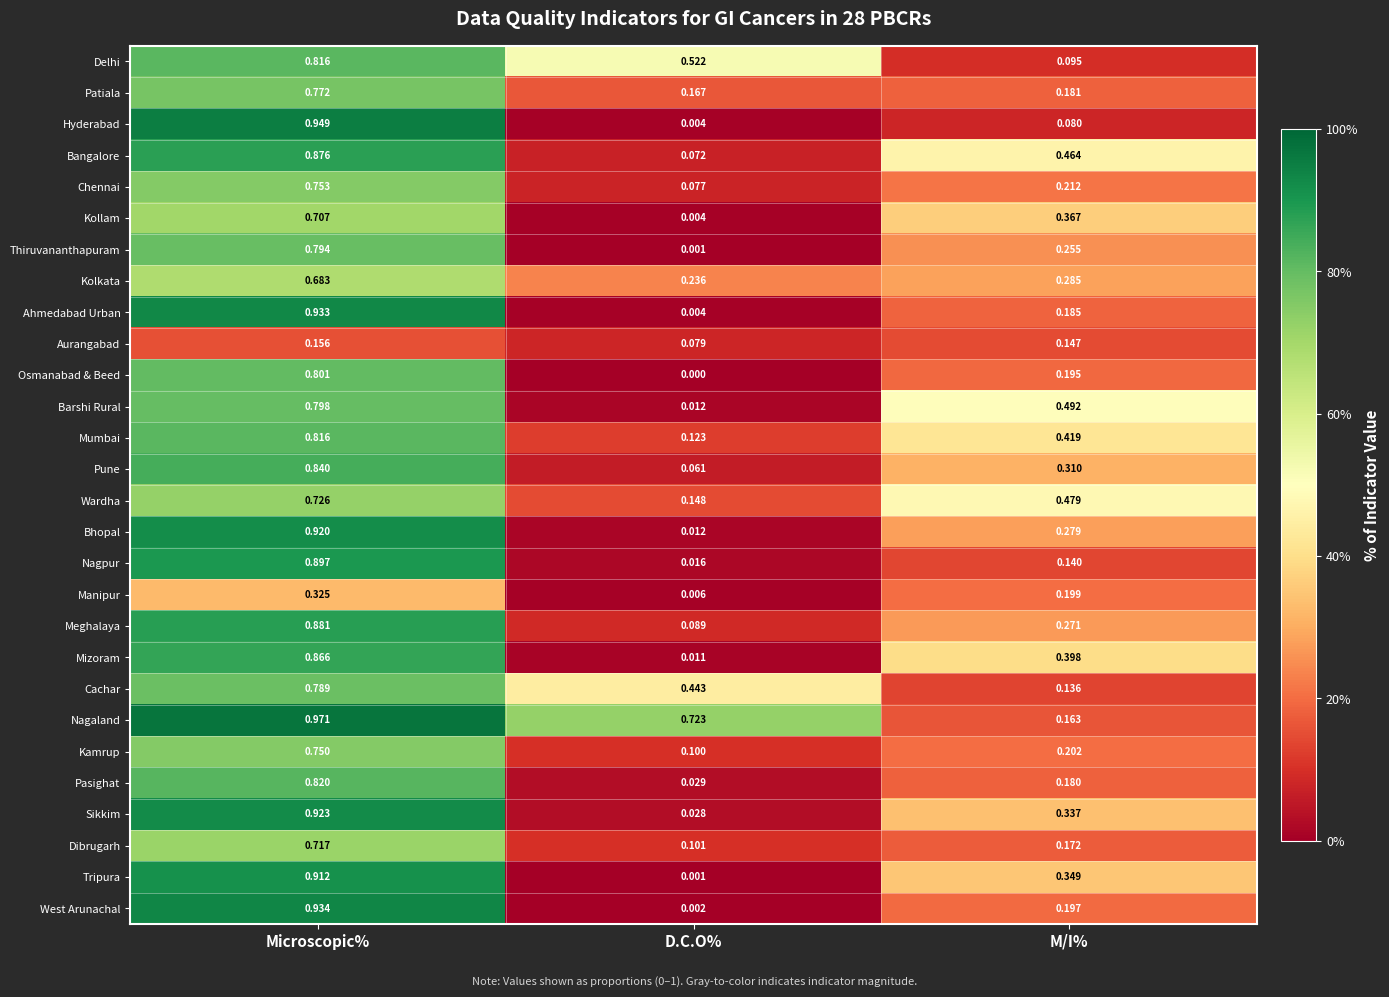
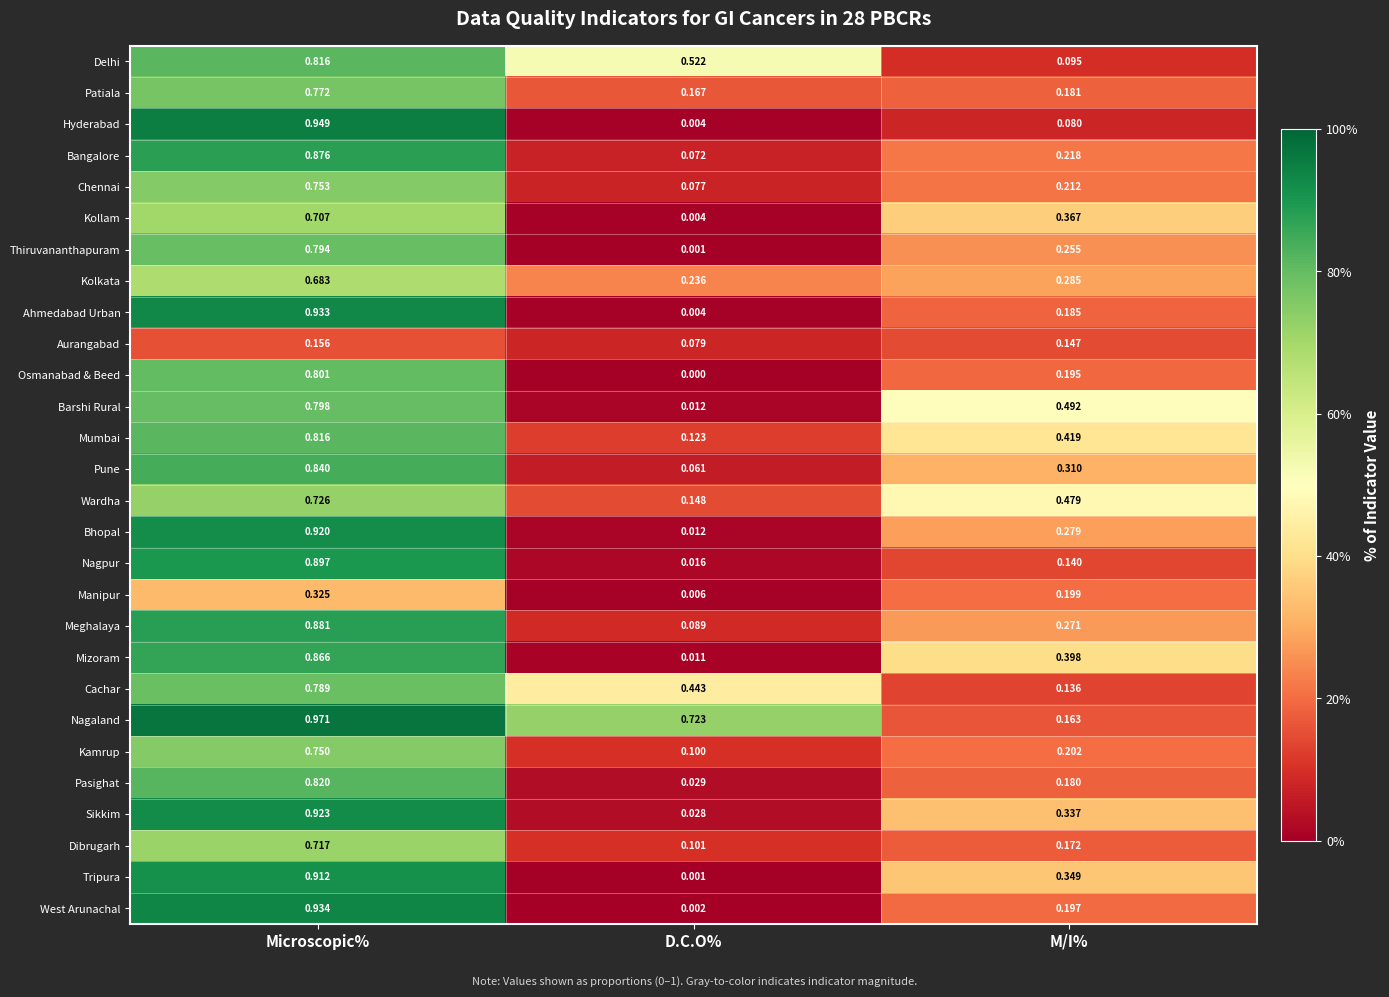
Bangalore, M/I%: 0.464 -> 0.218
